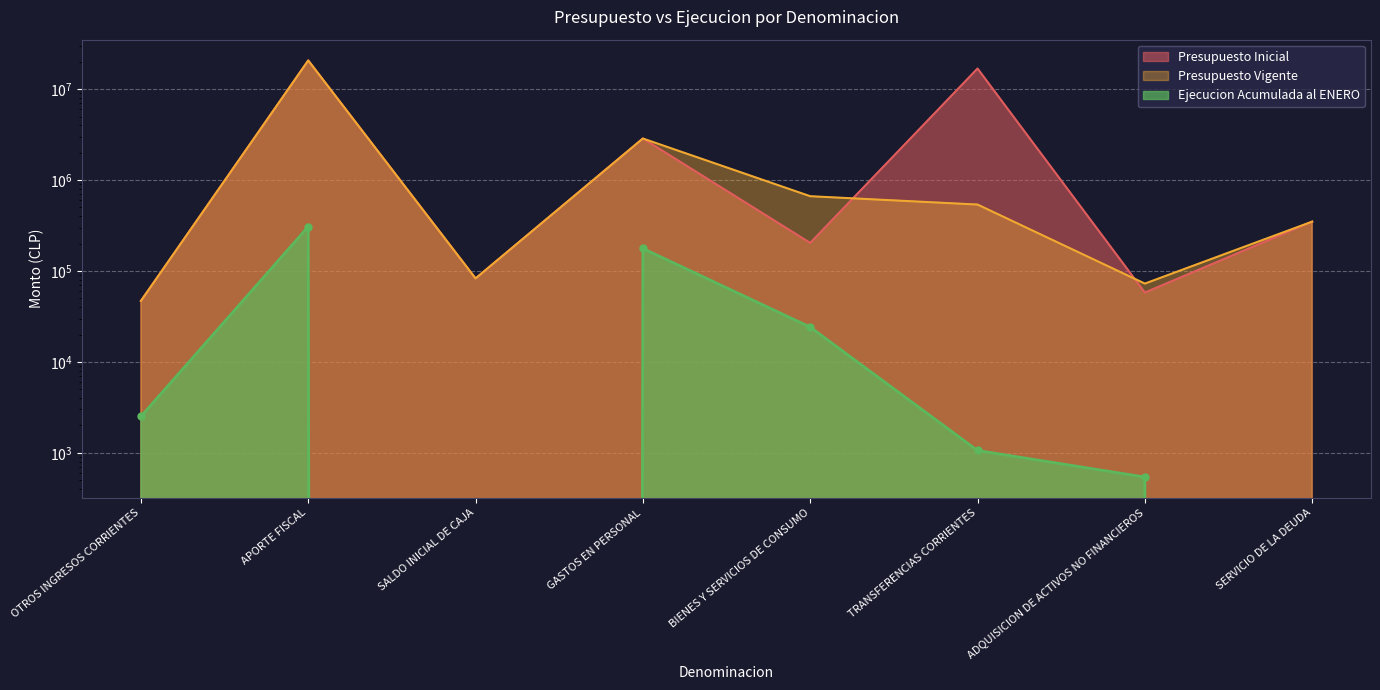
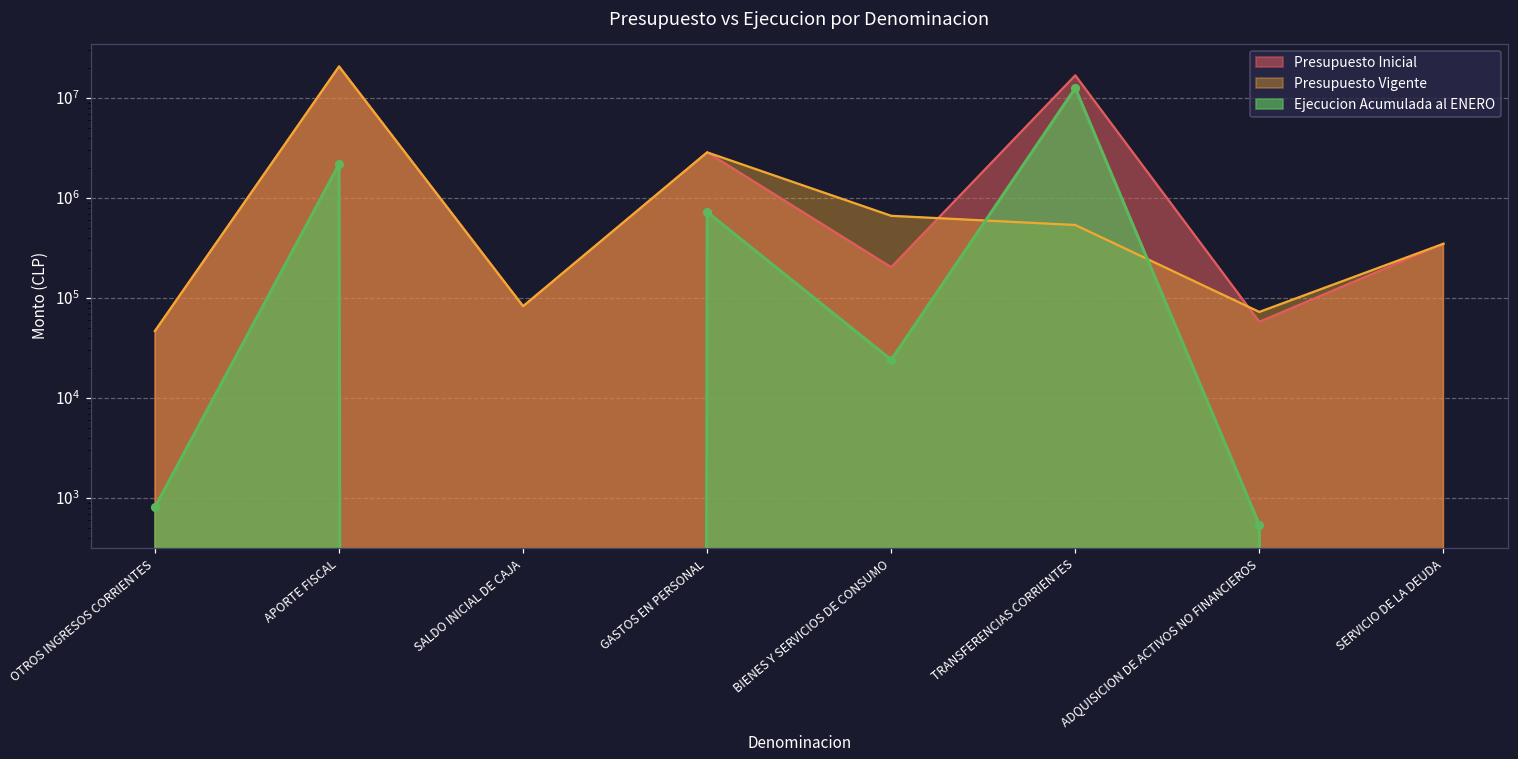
Ejecucion Acumulada al ENERO, OTROS INGRESOS CORRIENTES: 2500 -> 800
Ejecucion Acumulada al ENERO, APORTE FISCAL: 310000 -> 2200000
Ejecucion Acumulada al ENERO, GASTOS EN PERSONAL: 180000 -> 700000
Ejecucion Acumulada al ENERO, TRANSFERENCIAS CORRIENTES: 1100 -> 13000000
